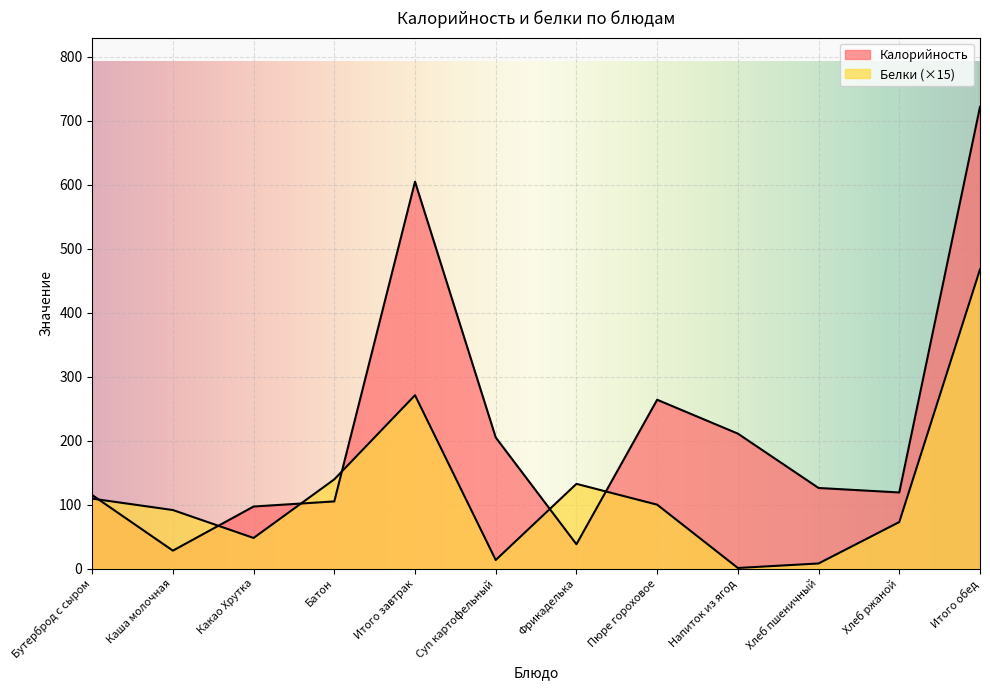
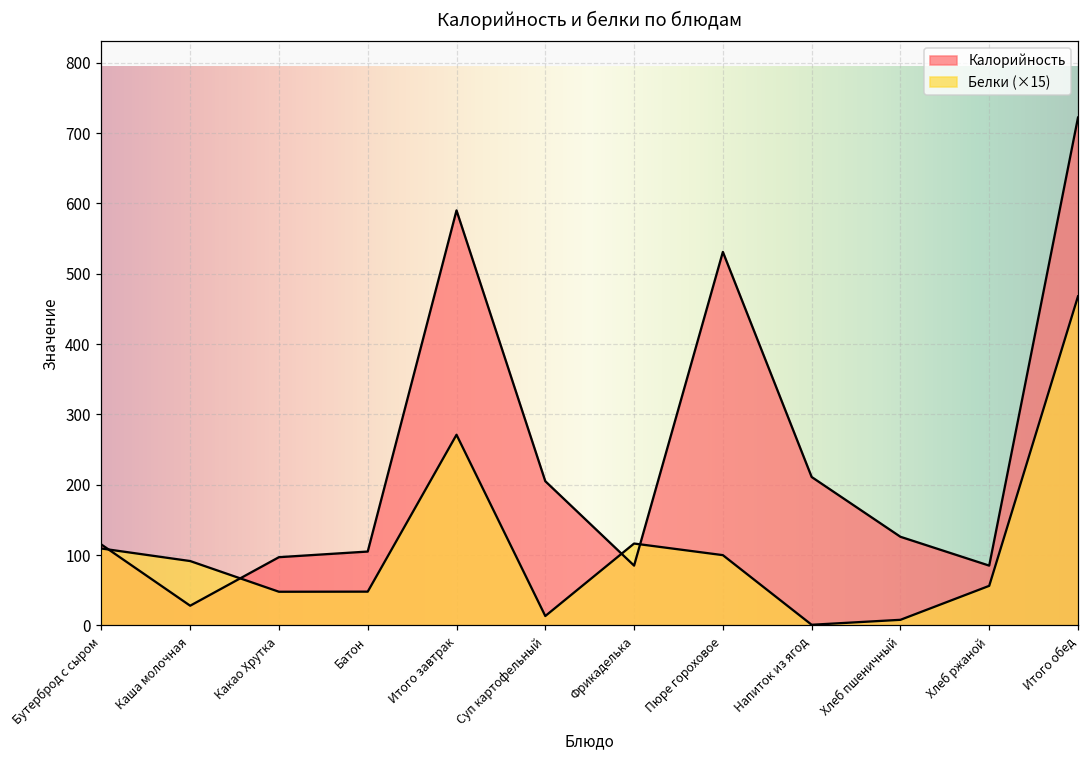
Белки (×15), Батон: 140 -> 50
Калорийность, Итого завтрак: 610 -> 590
Калорийность, Фрикаделька: 40 -> 90
Белки (×15), Фрикаделька: 130 -> 120
Калорийность, Пюре гороховое: 260 -> 530
Калорийность, Хлеб ржаной: 120 -> 90
Белки (×15), Хлеб ржаной: 70 -> 60
